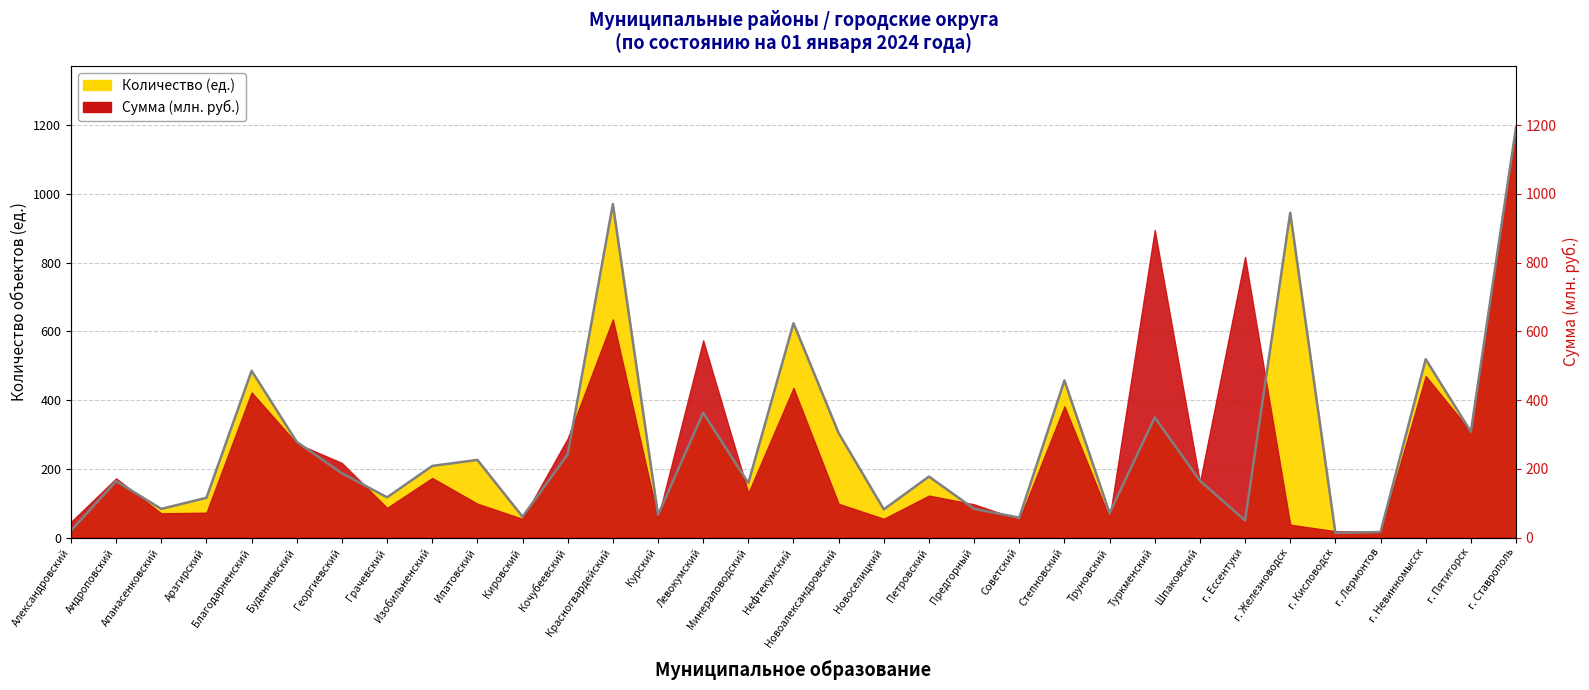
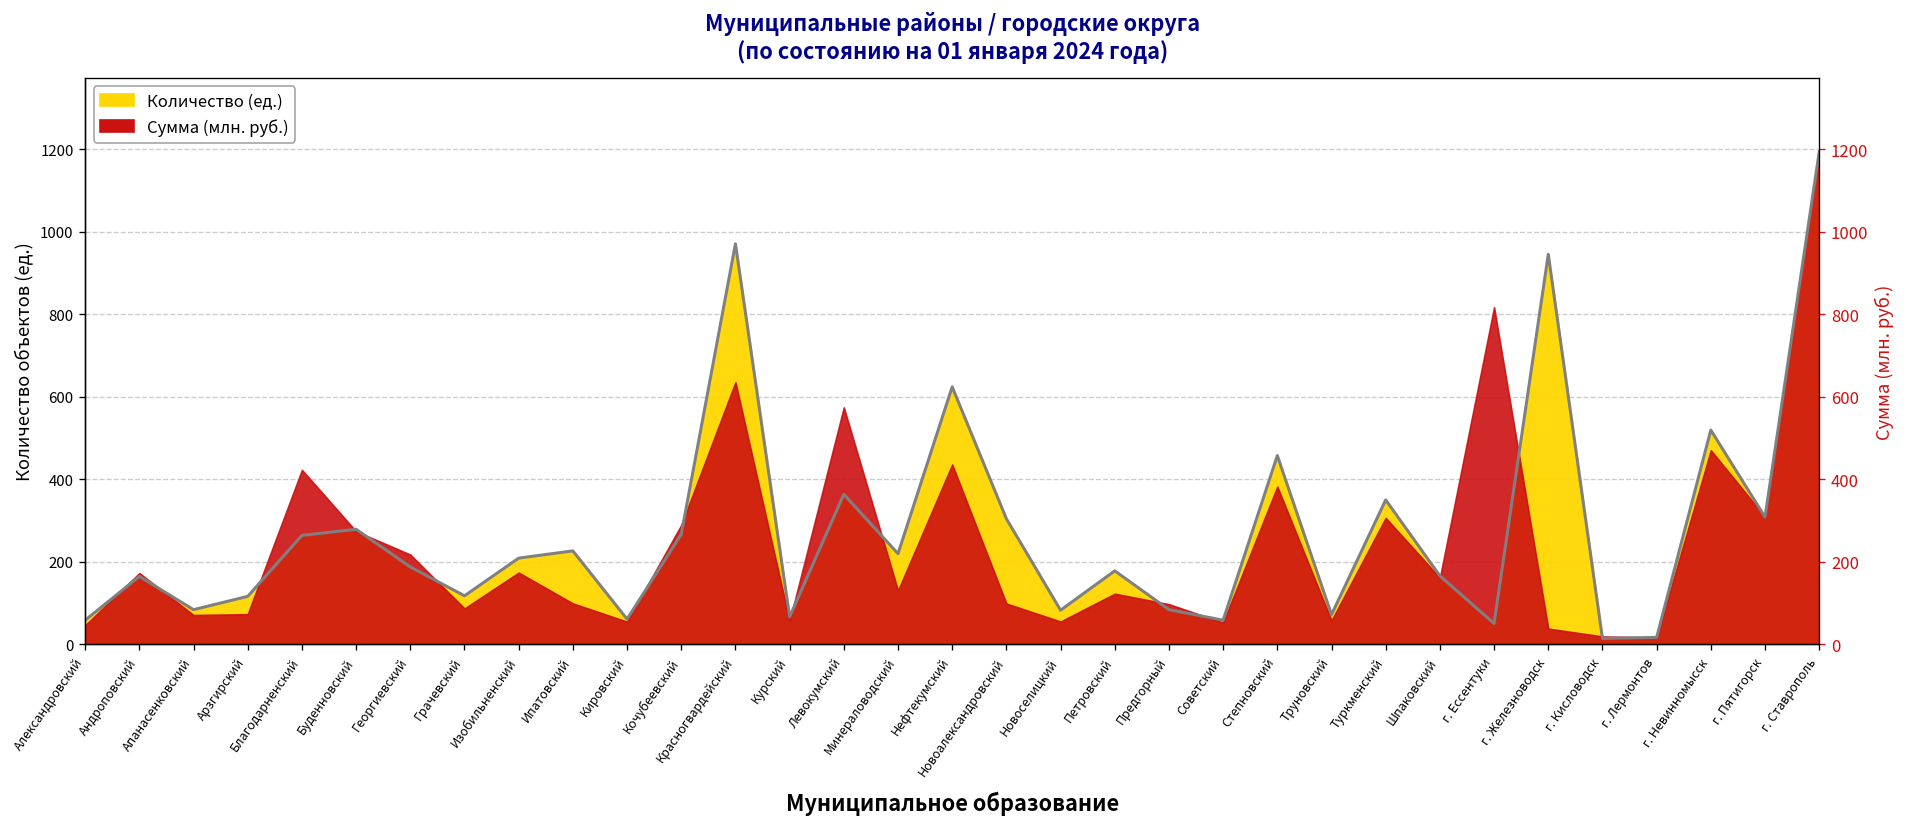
Количество (ед.), Александровский: 20 -> 60
Количество (ед.), Благодарненский: 490 -> 260
Количество (ед.), Кочубеевский: 240 -> 270
Количество (ед.), Минераловодский: 160 -> 220
Сумма (млн. руб.), Туркменский: 900 -> 310
